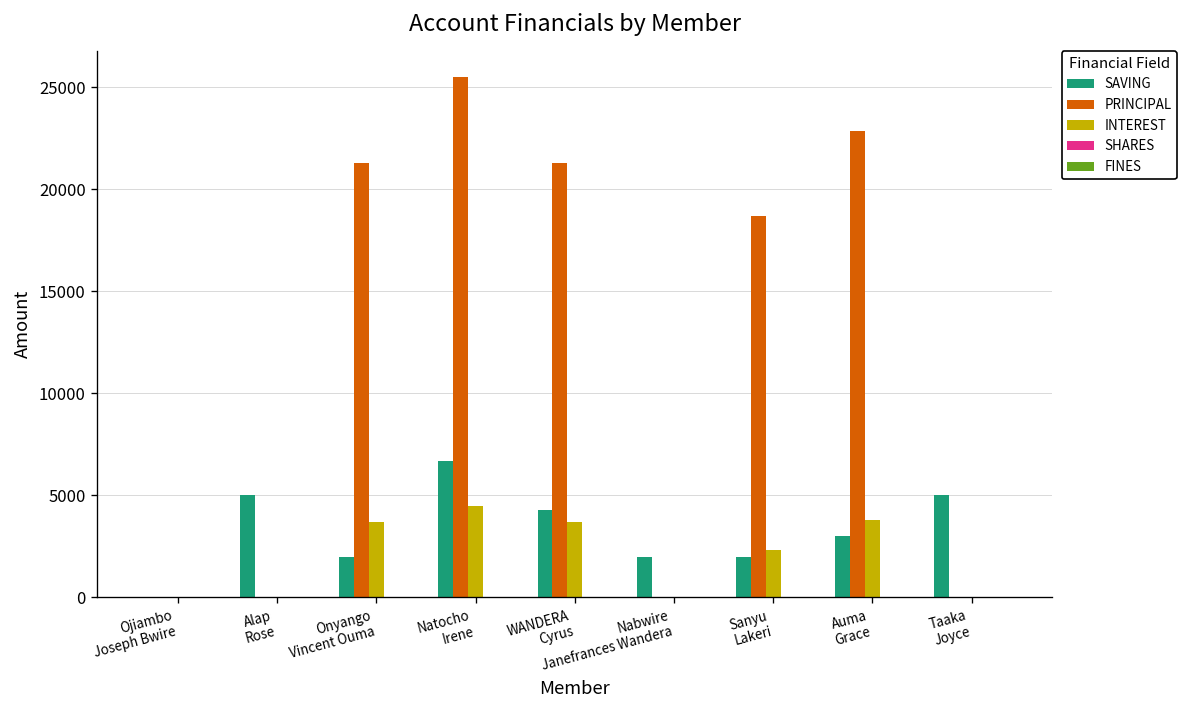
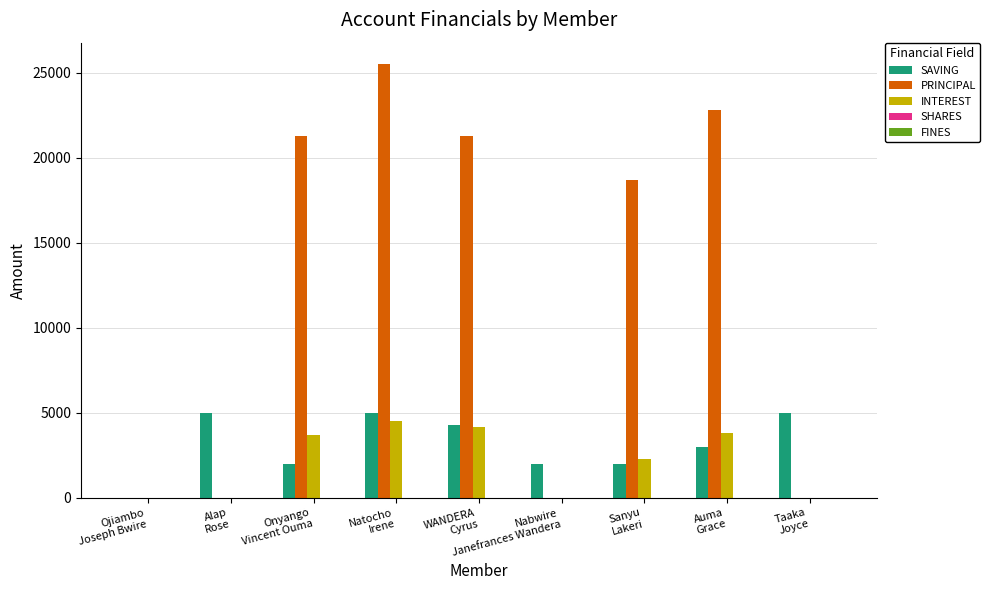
SAVING, Natocho Irene: 6700 -> 5000
INTEREST, WANDERA Cyrus: 3700 -> 4200
